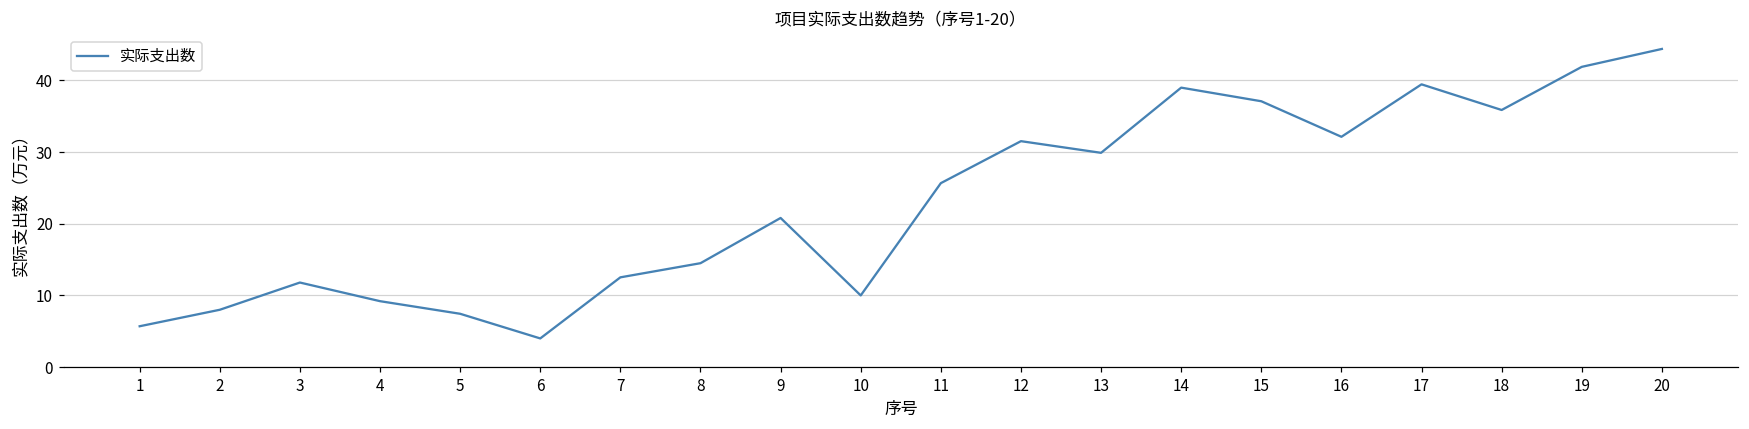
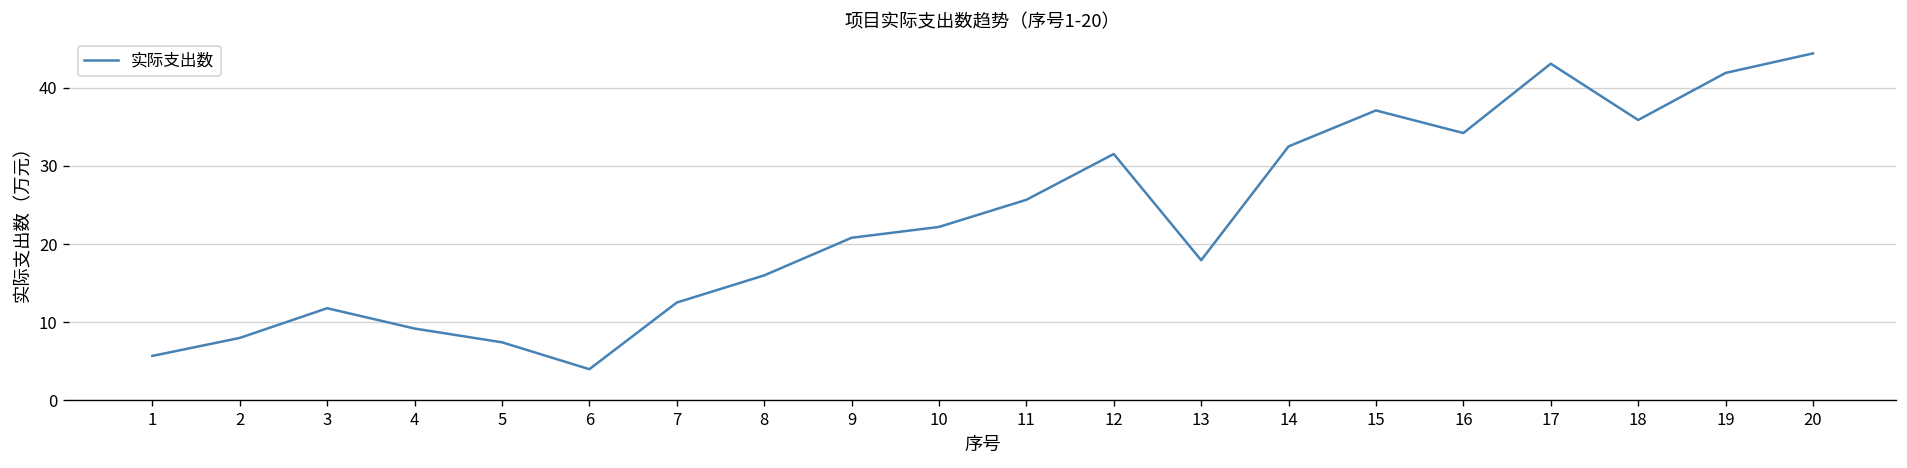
8: 15 -> 16
10: 10 -> 22
13: 30 -> 18
14: 39 -> 33
16: 32 -> 34
17: 39 -> 43
